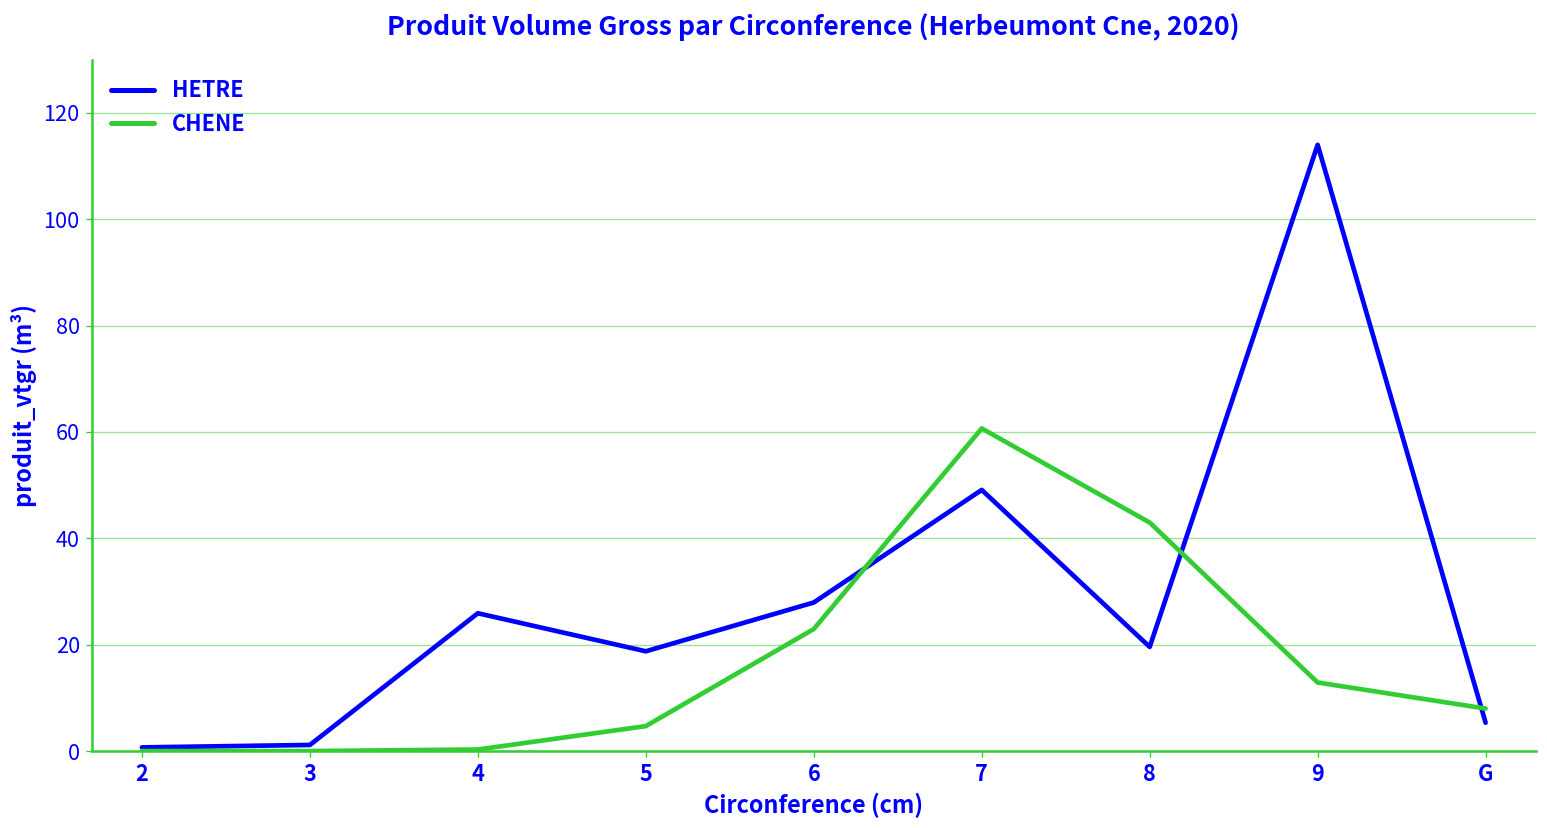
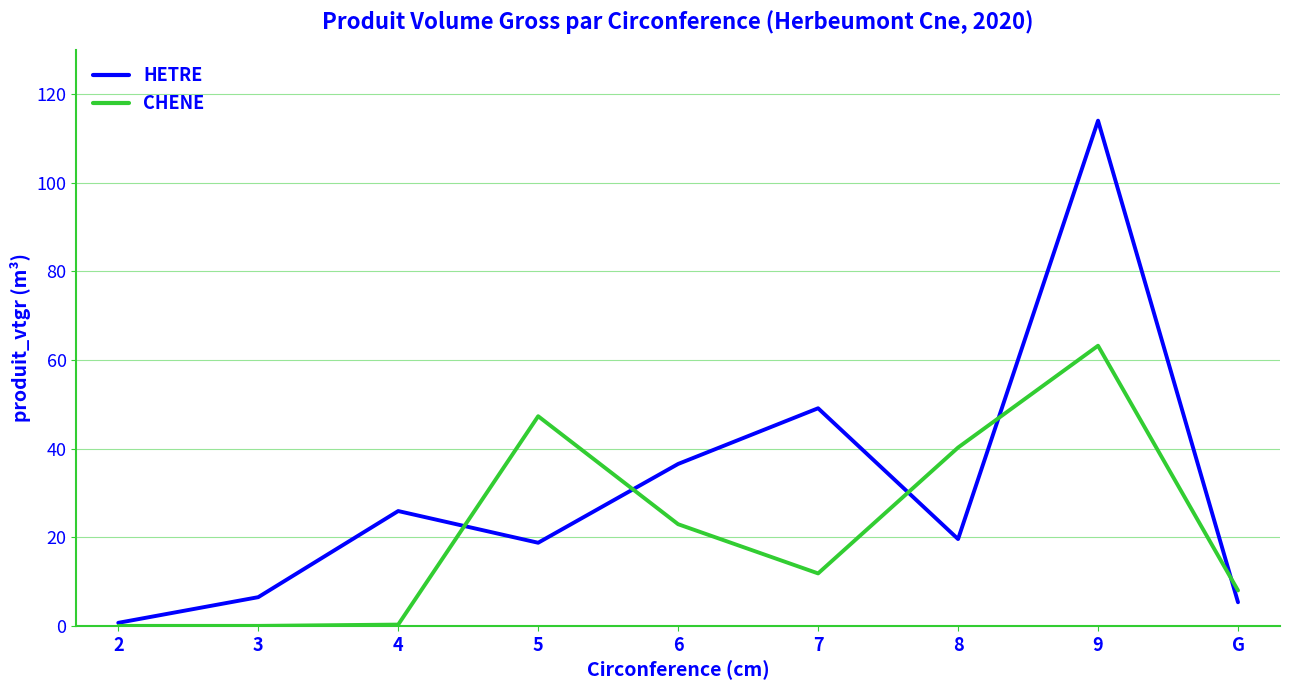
HETRE, 3: 1 -> 6
CHENE, 5: 5 -> 47
HETRE, 6: 28 -> 37
CHENE, 7: 61 -> 12
CHENE, 8: 43 -> 40
CHENE, 9: 13 -> 63
